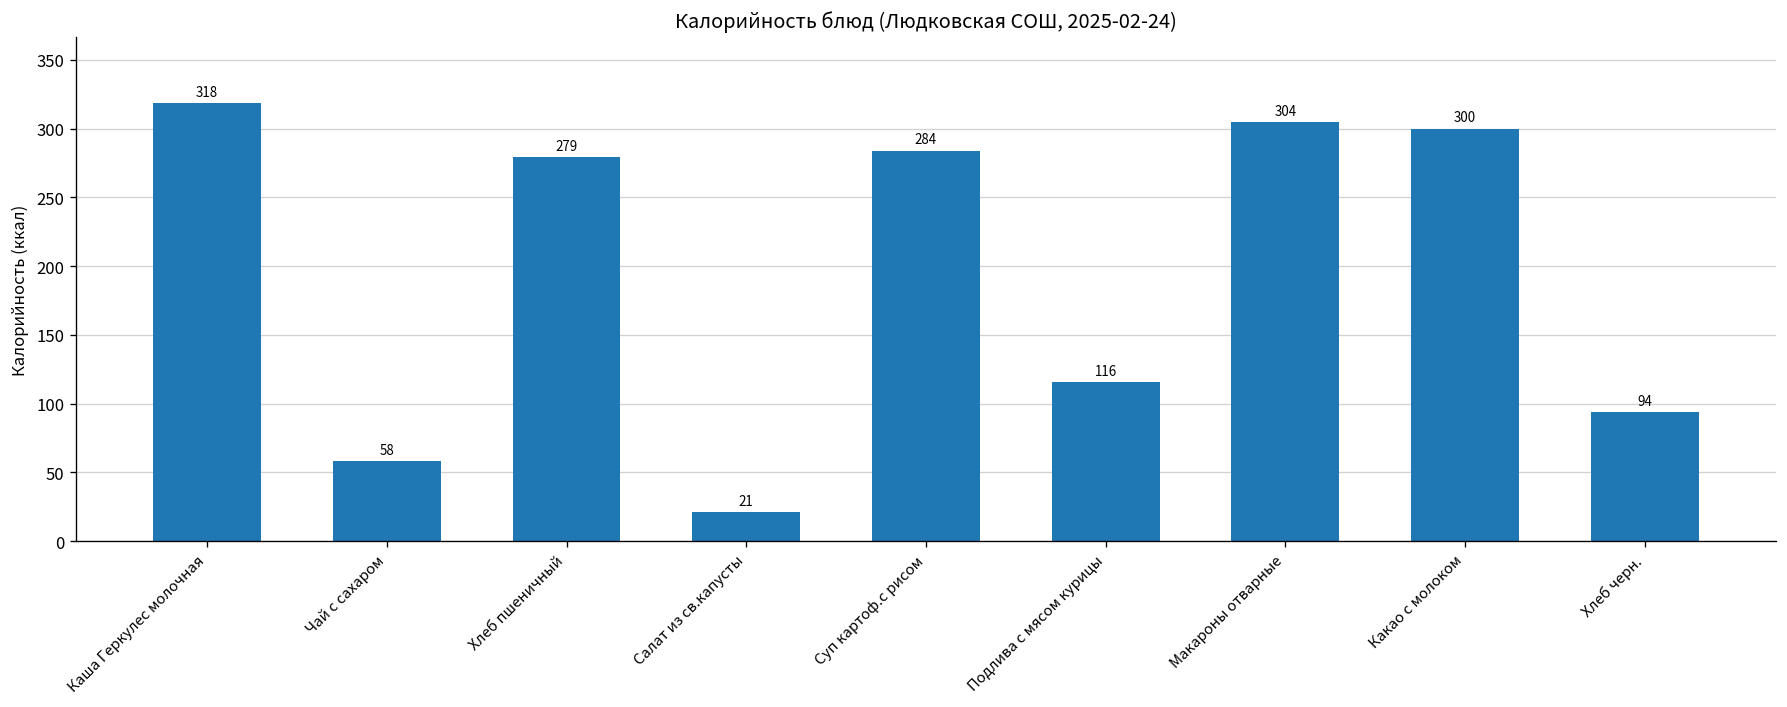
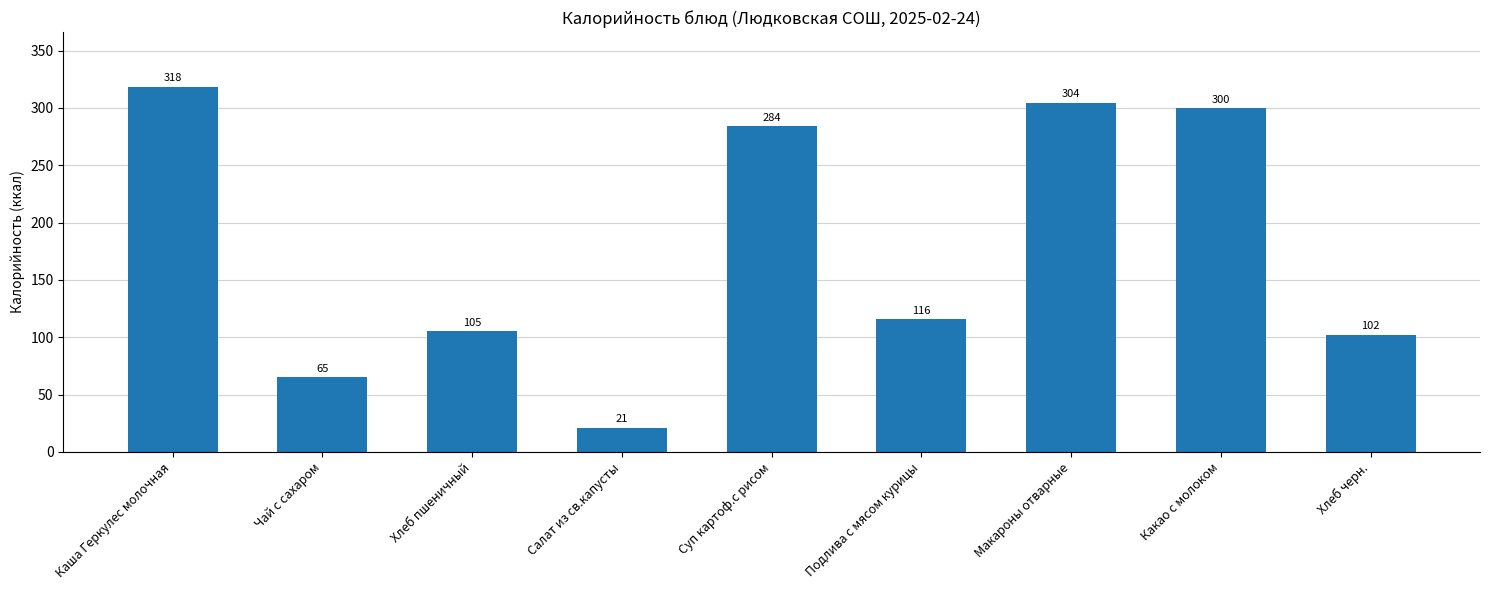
Чай с сахаром: 58 -> 65
Хлеб пшеничный: 279 -> 105
Хлеб черн.: 94 -> 102
